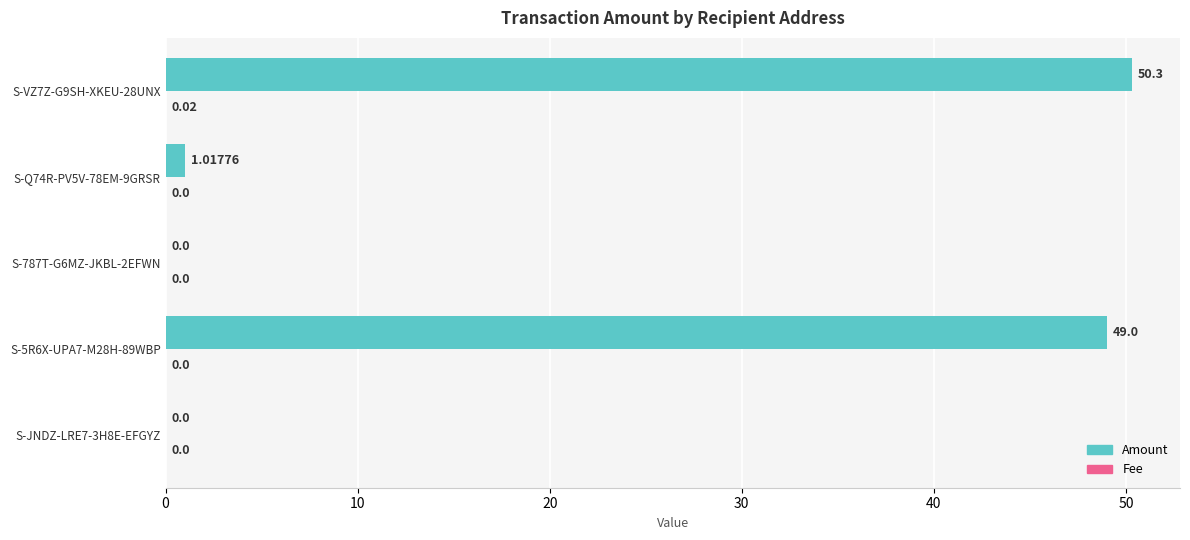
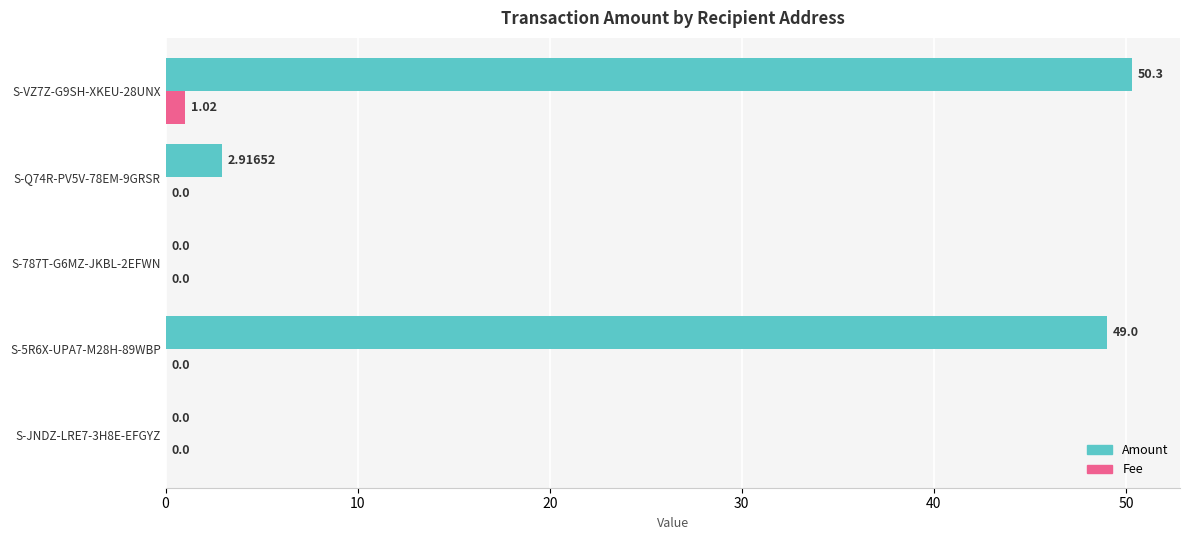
Fee, S-VZ7Z-G9SH-XKEU-28UNX: 0.02 -> 1.02
Amount, S-Q74R-PV5V-78EM-9GRSR: 1.01776 -> 2.91652
